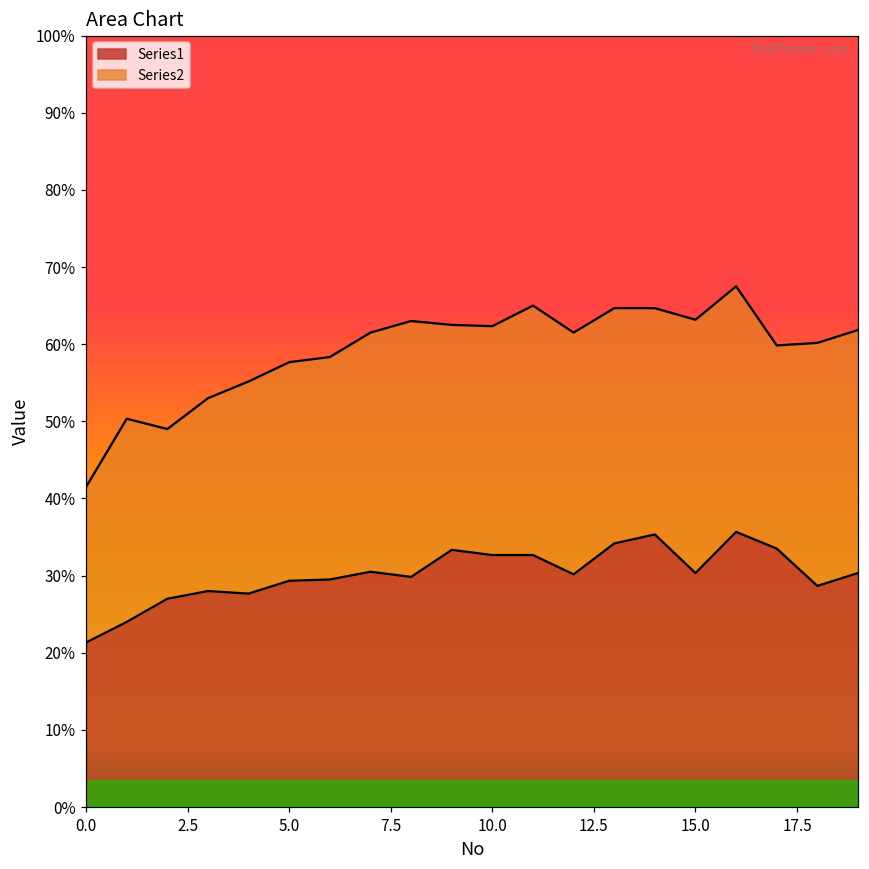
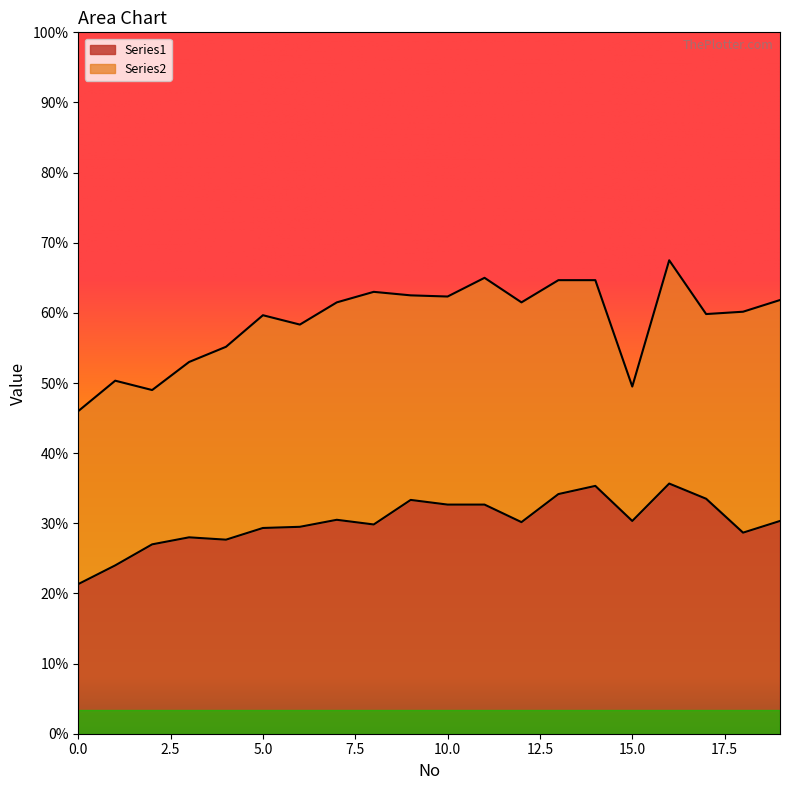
Series2, 0.0: 20% -> 25%
Series2, 5.0: 28% -> 30%
Series2, 15.0: 33% -> 19%
